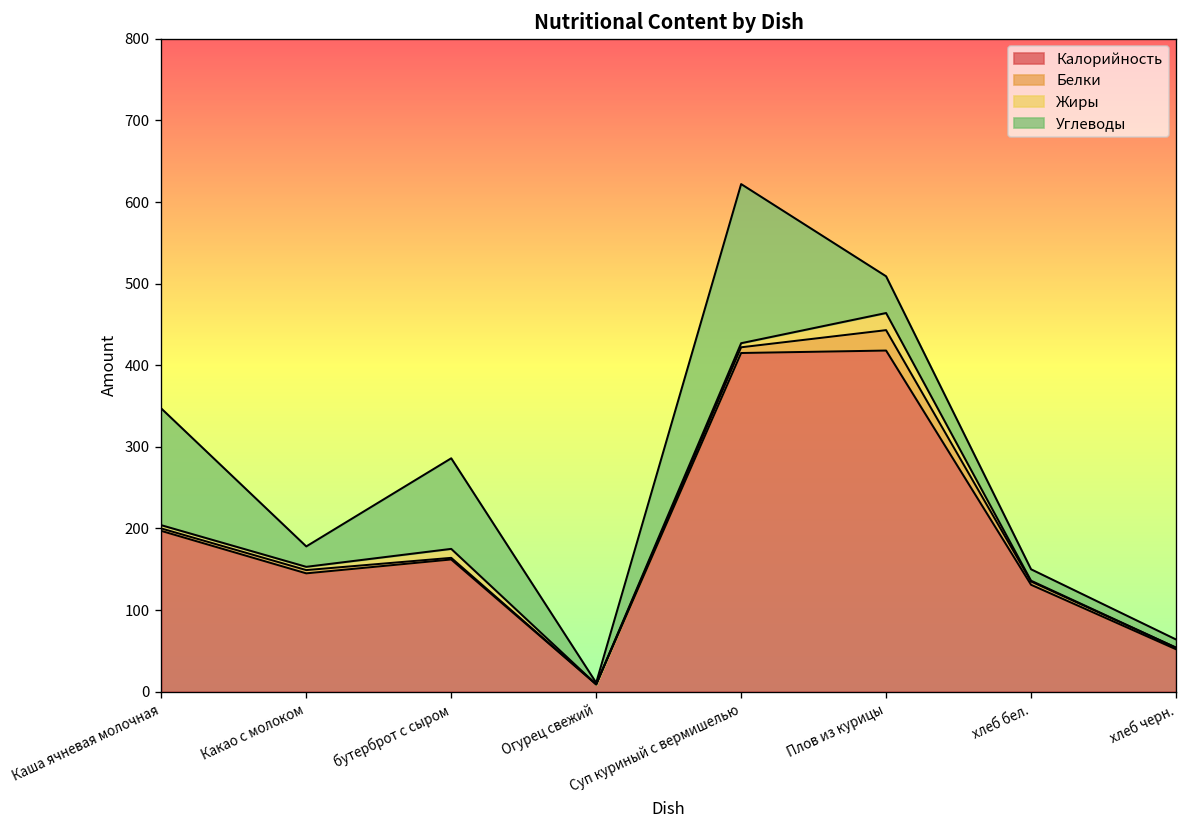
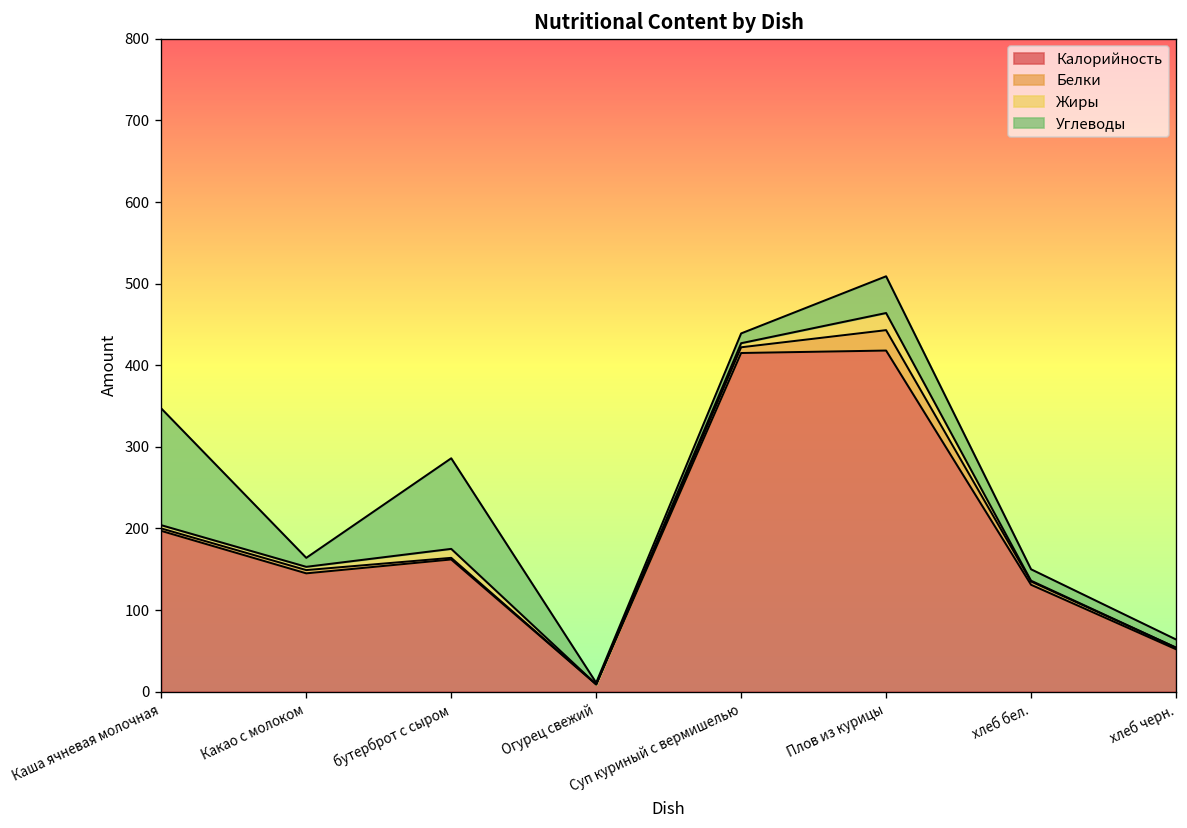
Углеводы, Какао с молоком: 30 -> 10
Углеводы, Суп куриный с вермишелью: 200 -> 10
